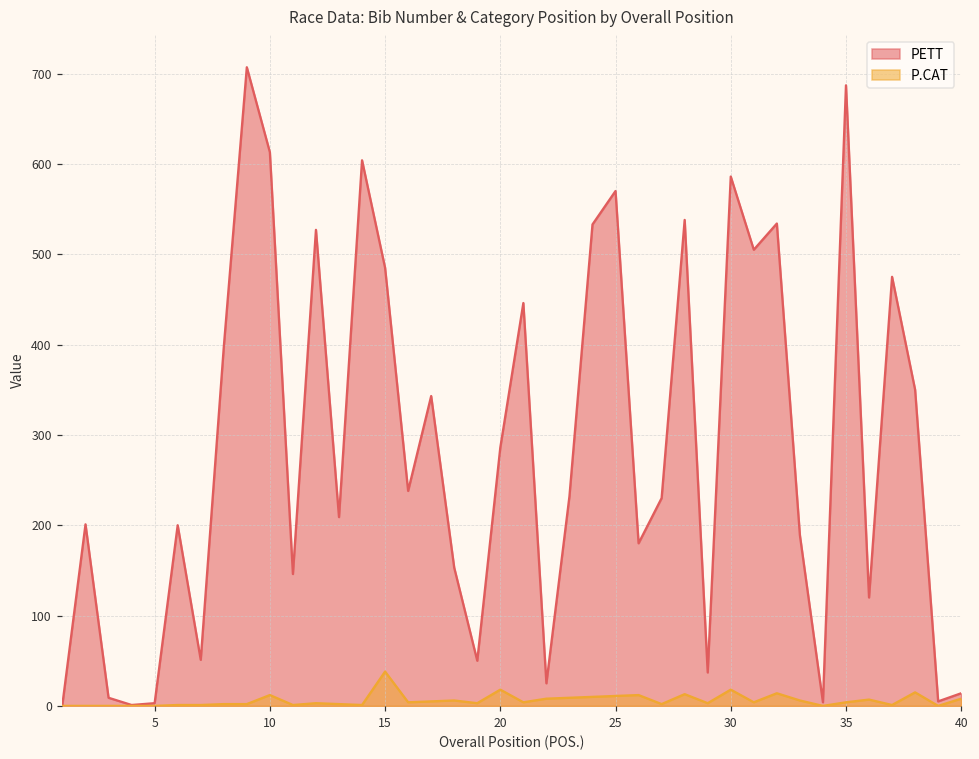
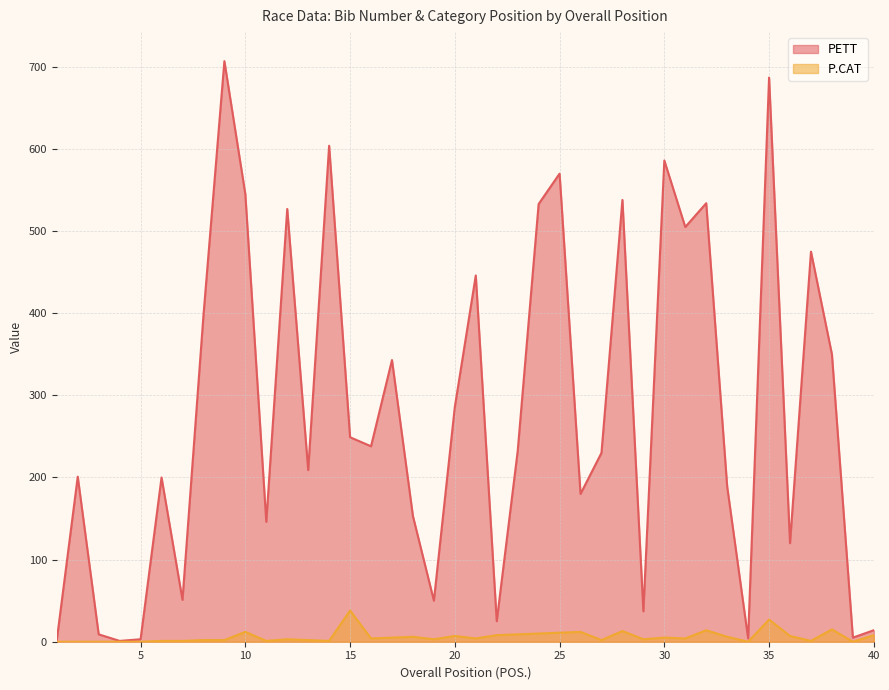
PETT, 10: 610 -> 550
PETT, 15: 490 -> 250
P.CAT, 20: 20 -> 10
P.CAT, 30: 20 -> 10
P.CAT, 35: 0 -> 30
